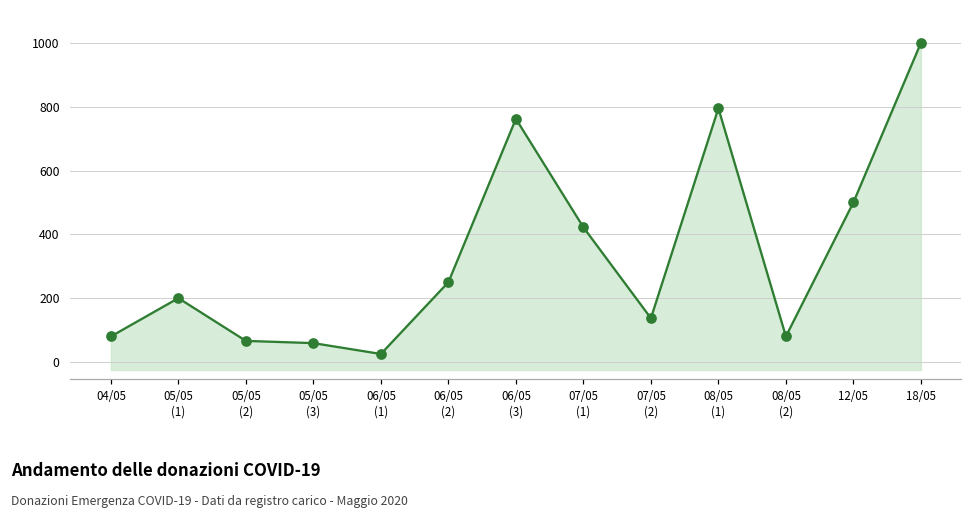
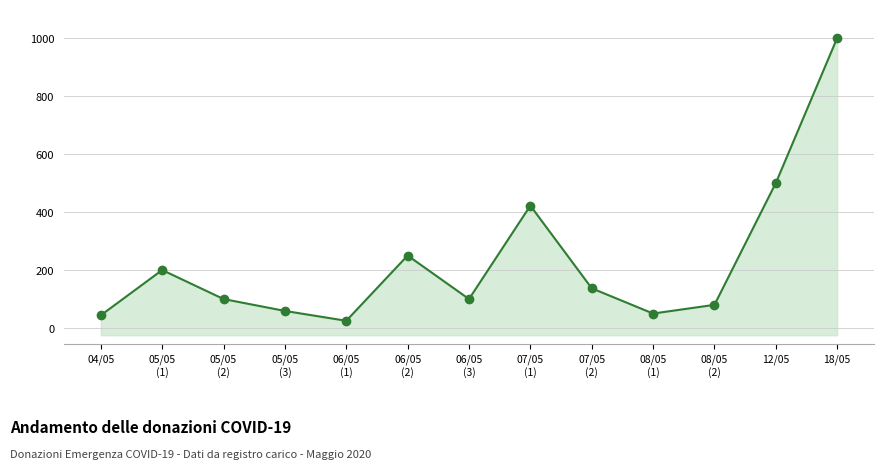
04/05: 80 -> 40
05/05 (2): 70 -> 100
06/05 (3): 760 -> 100
08/05 (1): 800 -> 50
